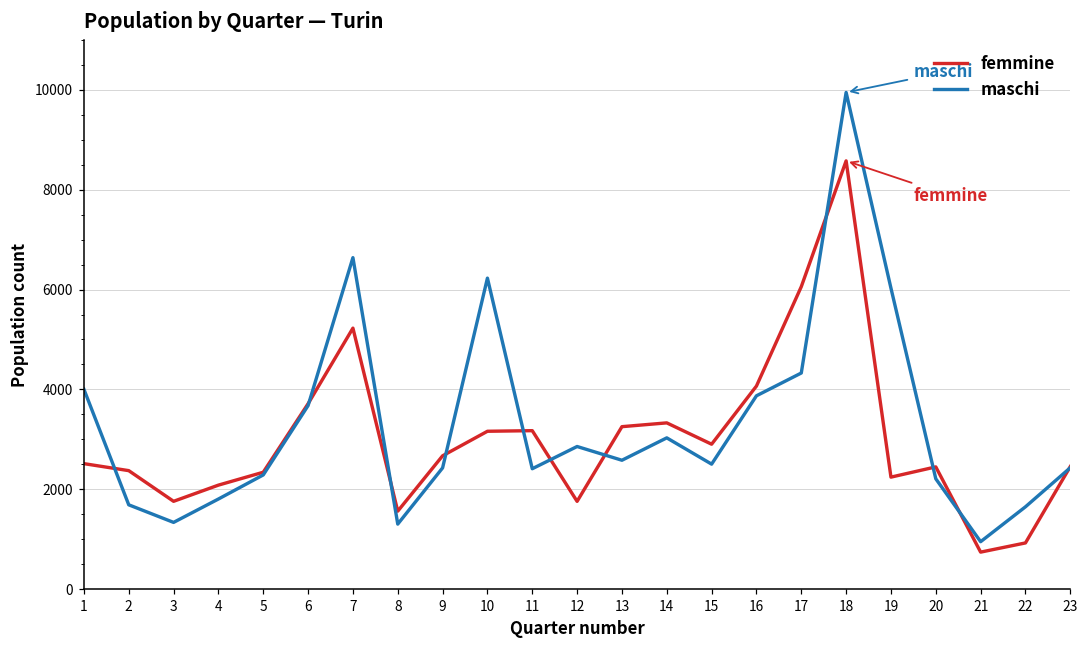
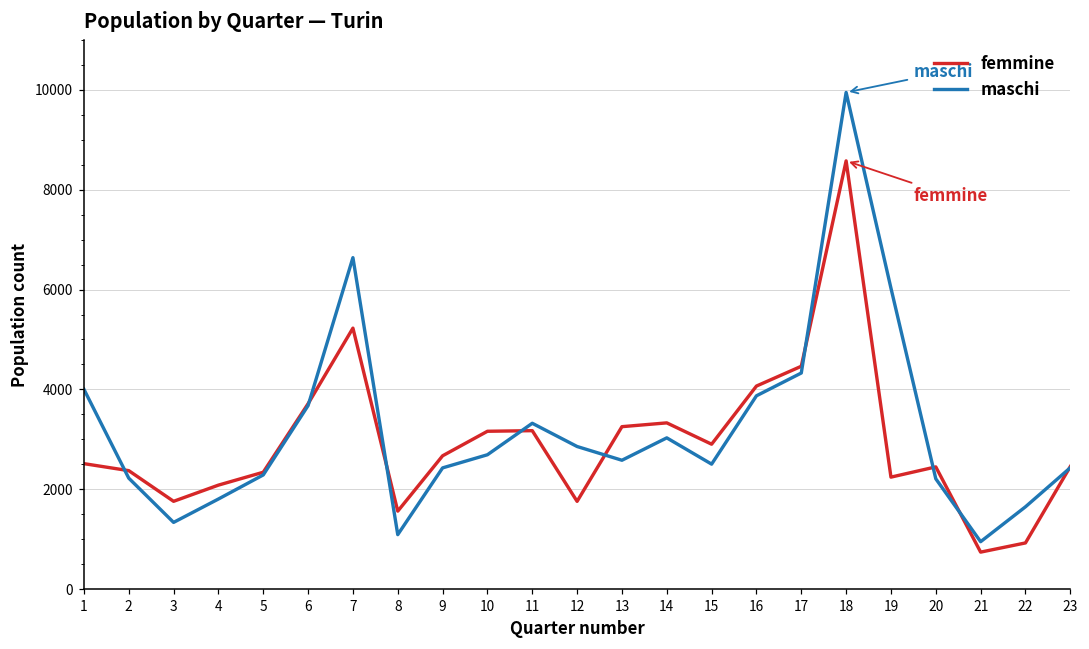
maschi, 2: 1700 -> 2200
maschi, 8: 1300 -> 1100
maschi, 10: 6200 -> 2700
maschi, 11: 2400 -> 3300
femmine, 17: 6100 -> 4500
